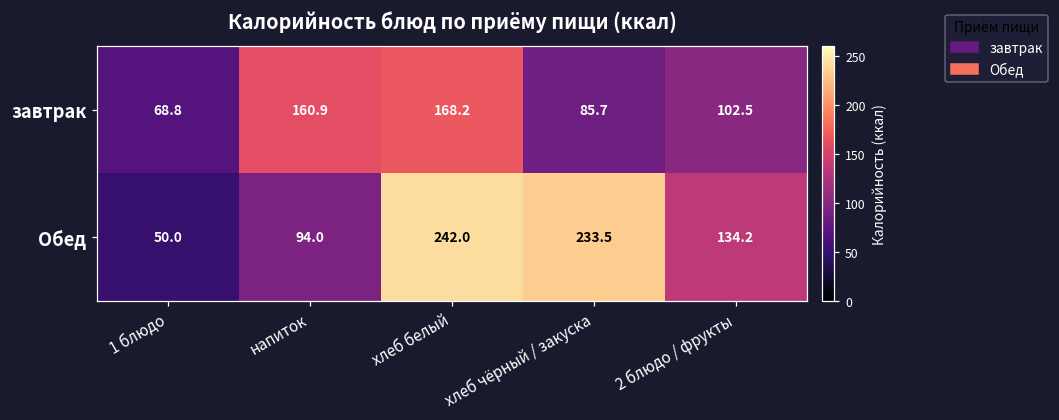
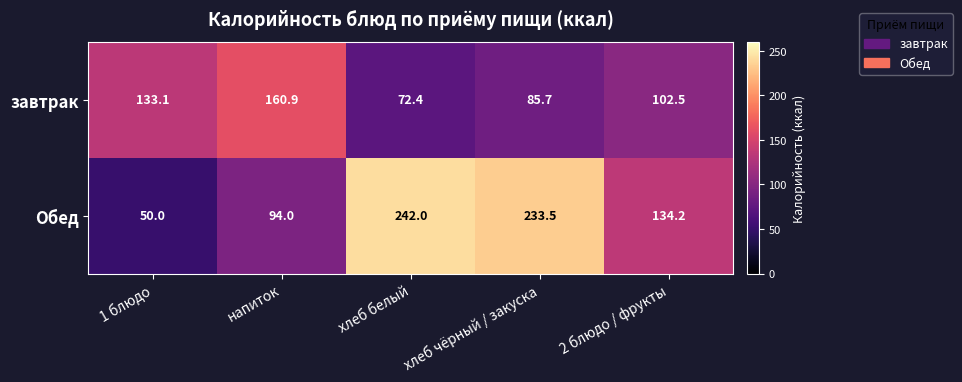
завтрак, 1 блюдо: 68.8 -> 133.1
завтрак, хлеб белый: 168.2 -> 72.4
